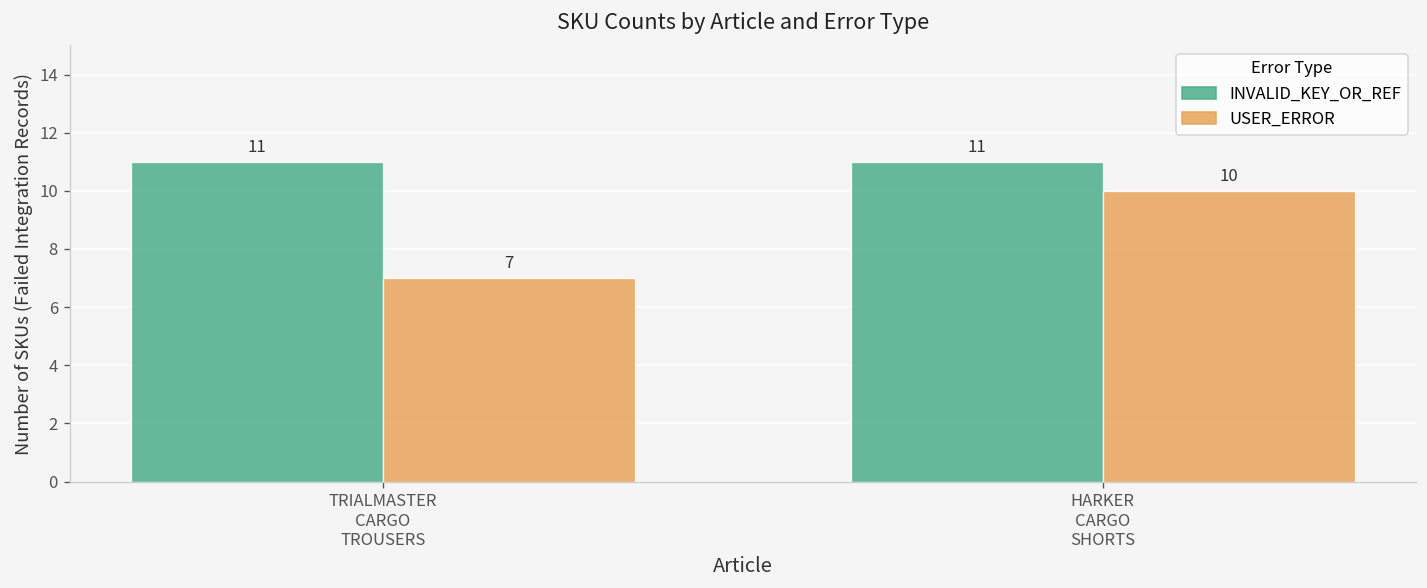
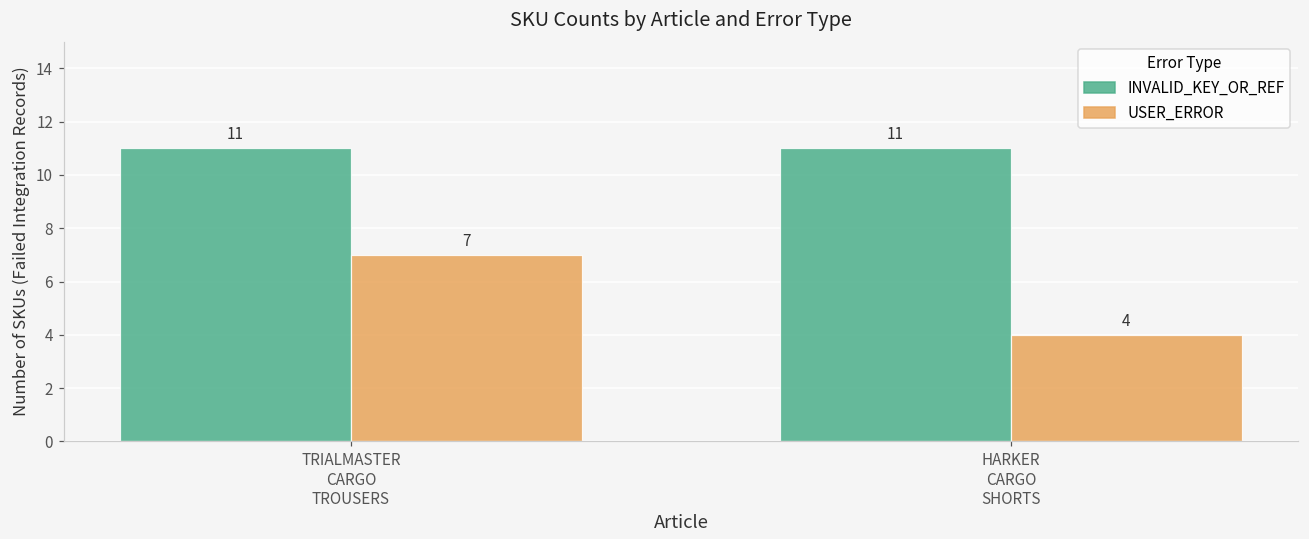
USER_ERROR, HARKER CARGO SHORTS: 10 -> 4
